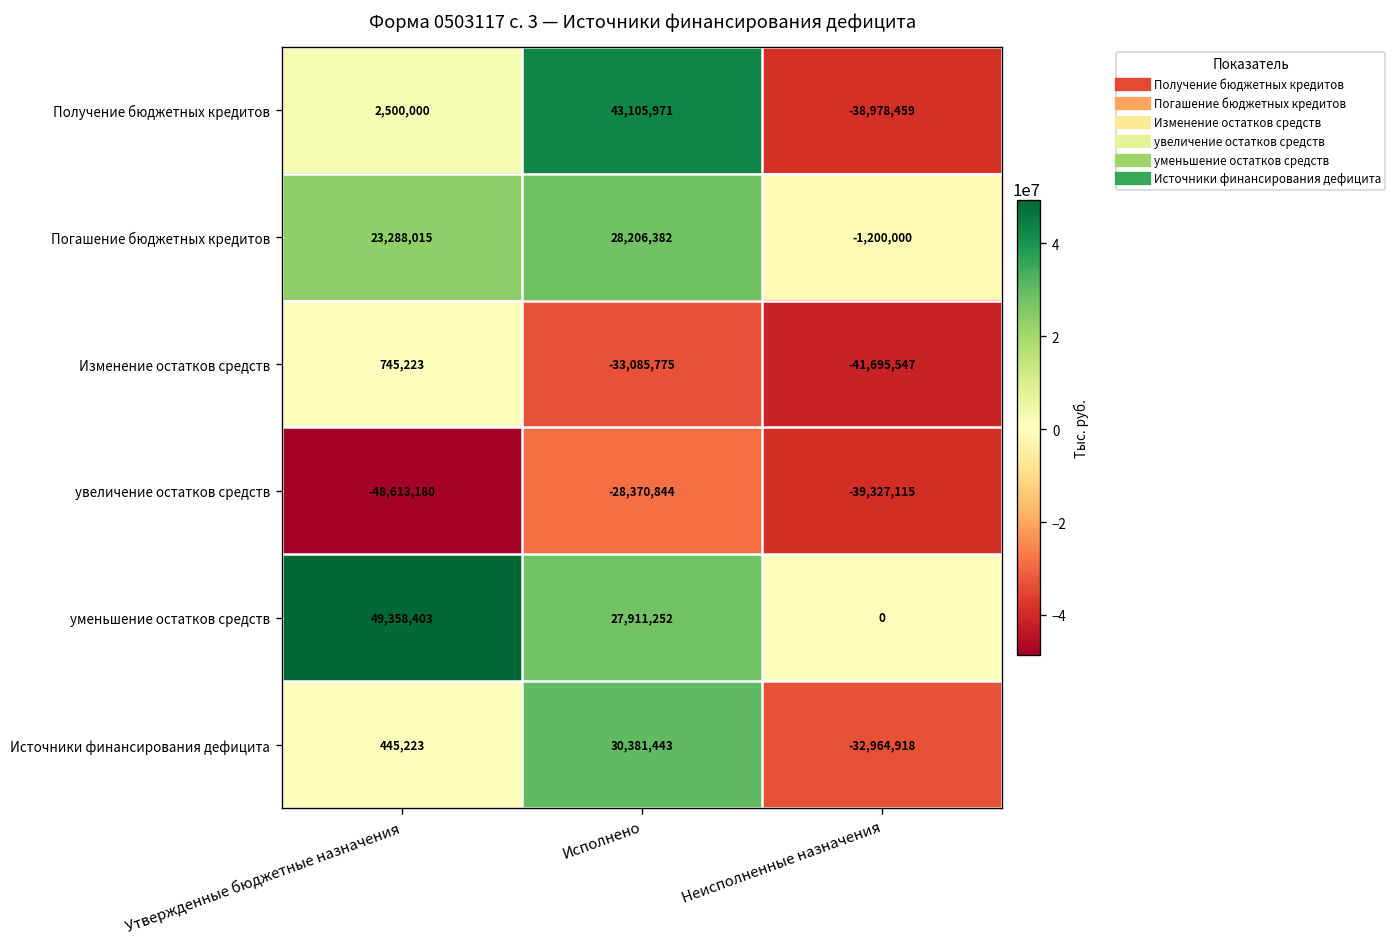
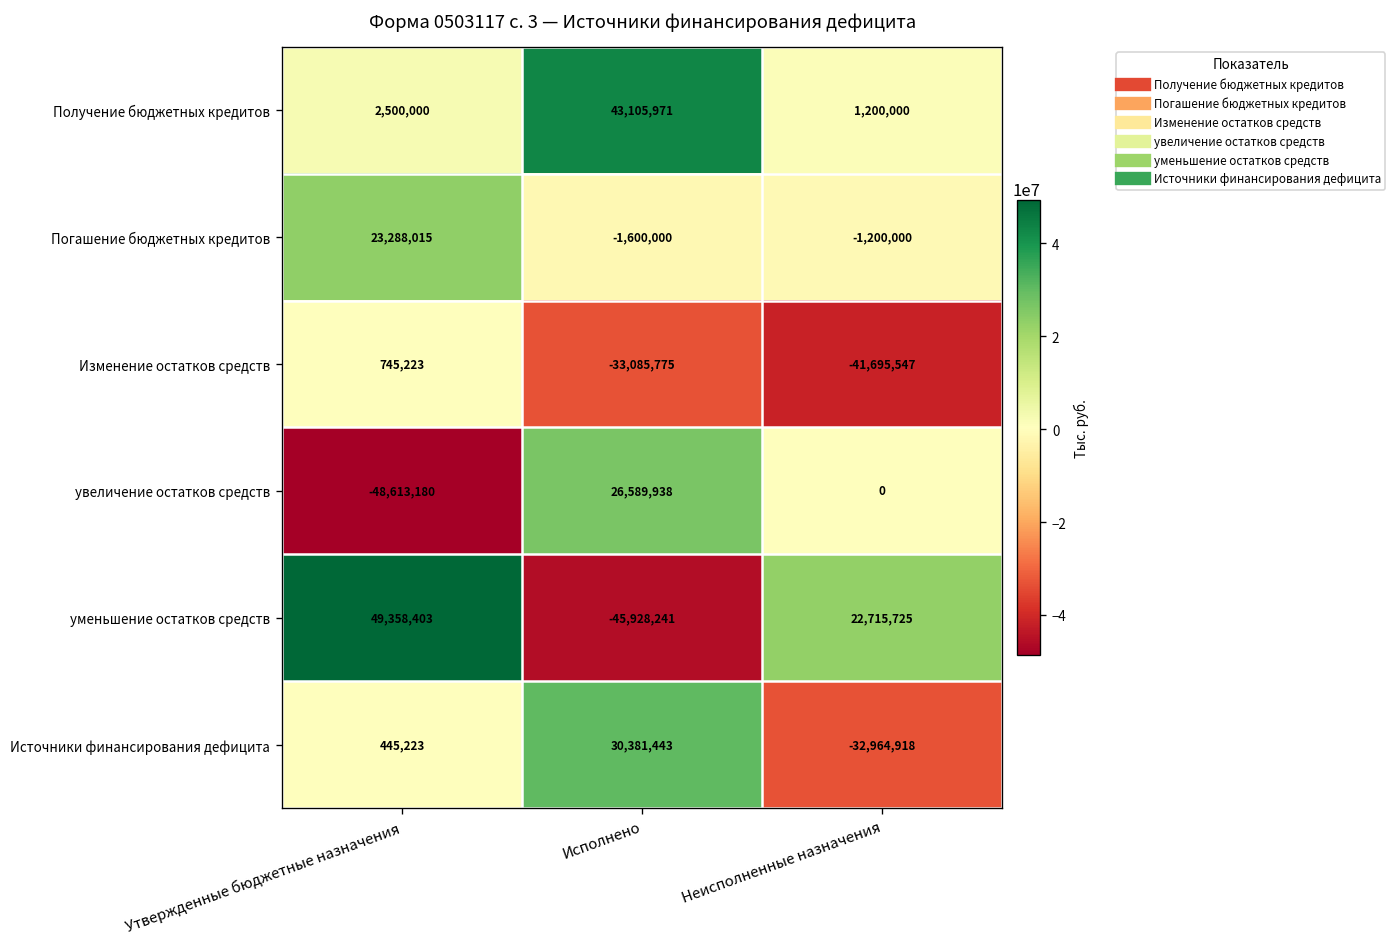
Получение бюджетных кредитов, Неисполненные назначения: -38,978,459 -> 1,200,000
Погашение бюджетных кредитов, Исполнено: 28,206,382 -> -1,600,000
увеличение остатков средств, Исполнено: -28,370,844 -> 26,589,938
увеличение остатков средств, Неисполненные назначения: -39,327,115 -> 0
уменьшение остатков средств, Исполнено: 27,911,252 -> -45,928,241
уменьшение остатков средств, Неисполненные назначения: 0 -> 22,715,725
